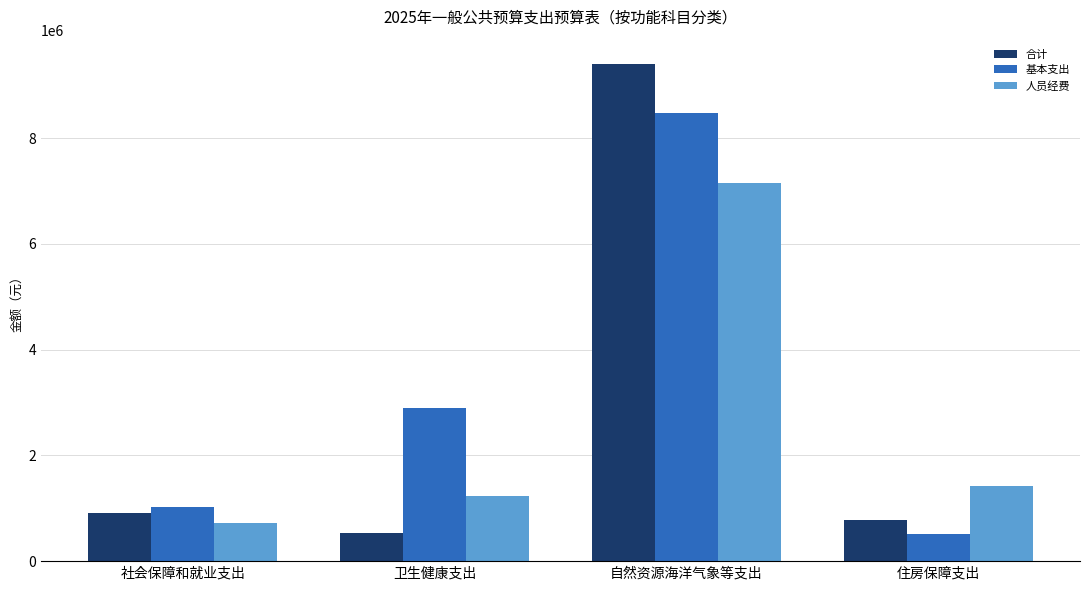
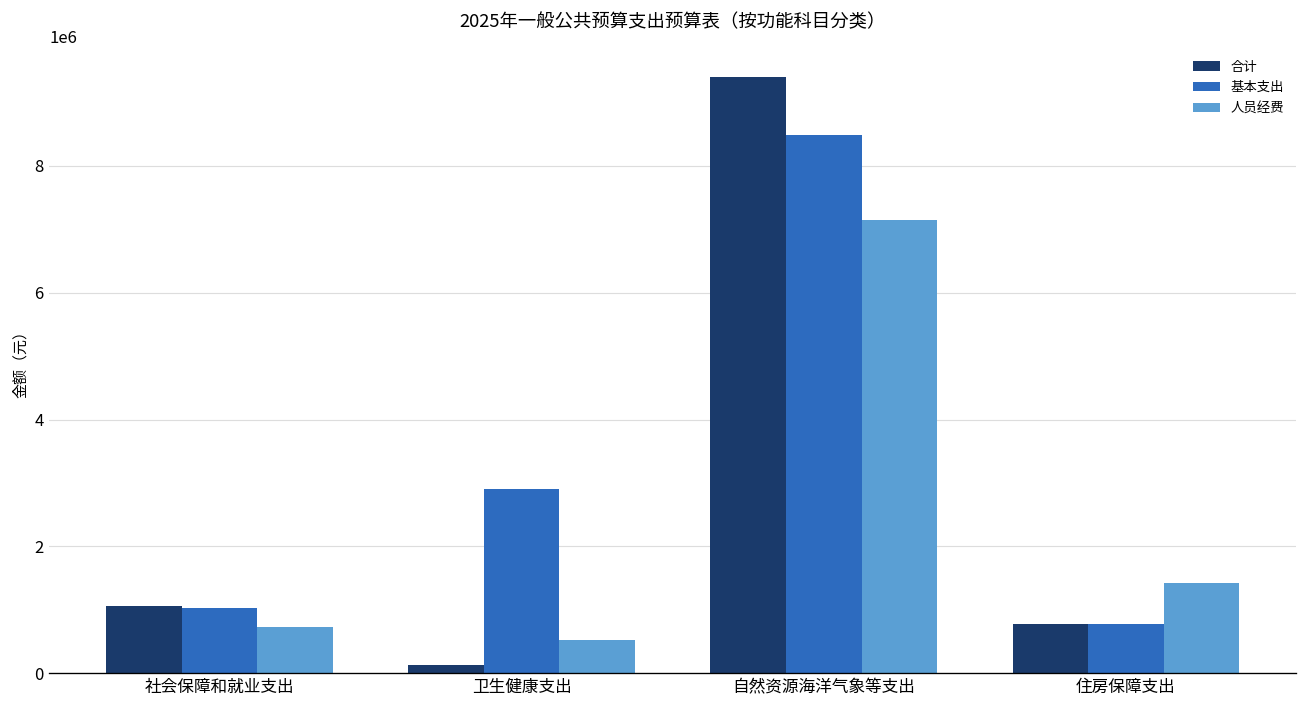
合计, 社会保障和就业支出: 900000 -> 1100000
合计, 卫生健康支出: 500000 -> 100000
人员经费, 卫生健康支出: 1200000 -> 500000
基本支出, 住房保障支出: 500000 -> 800000
